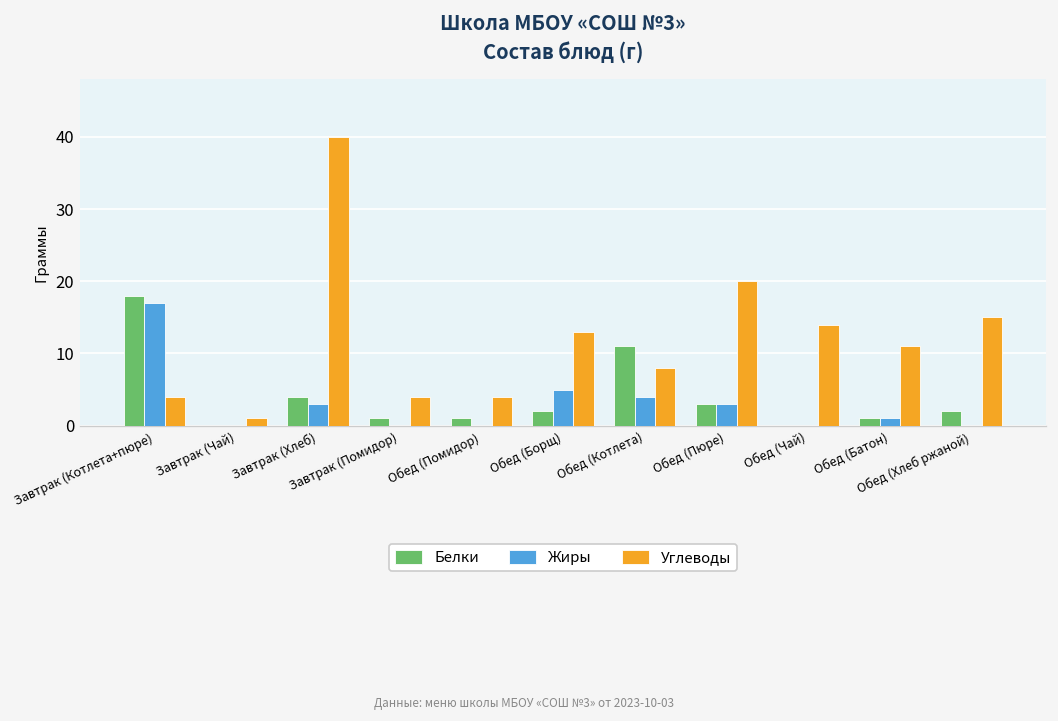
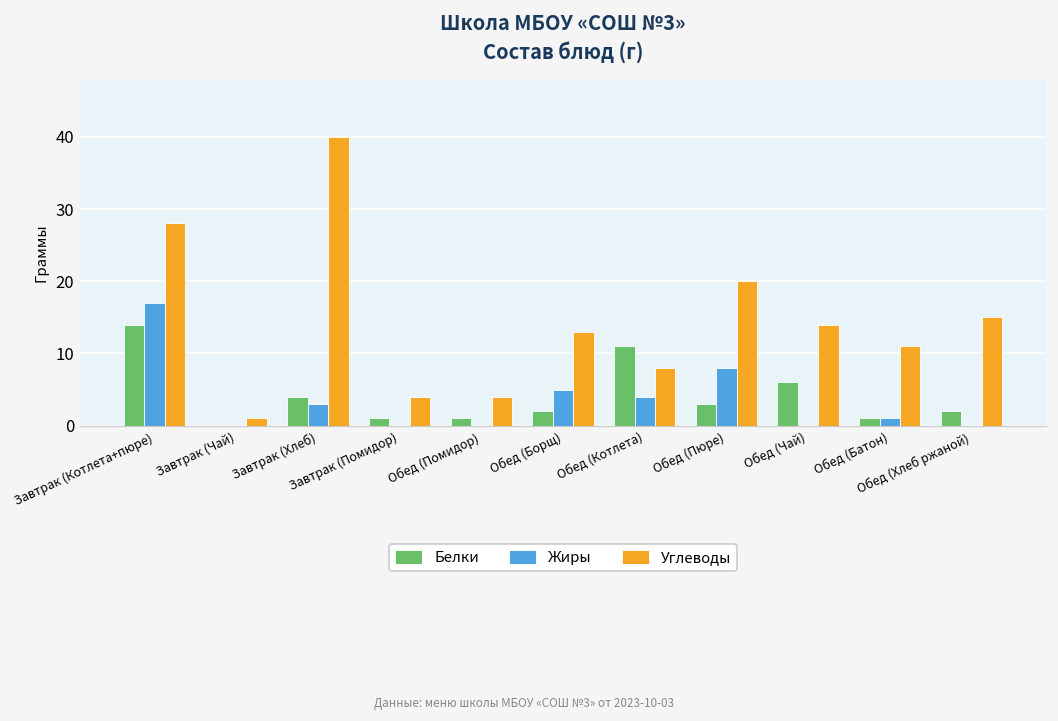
Белки, Завтрак (Котлета+пюре): 18 -> 14
Углеводы, Завтрак (Котлета+пюре): 4 -> 28
Жиры, Обед (Пюре): 3 -> 8
Белки, Обед (Чай): 0 -> 6
